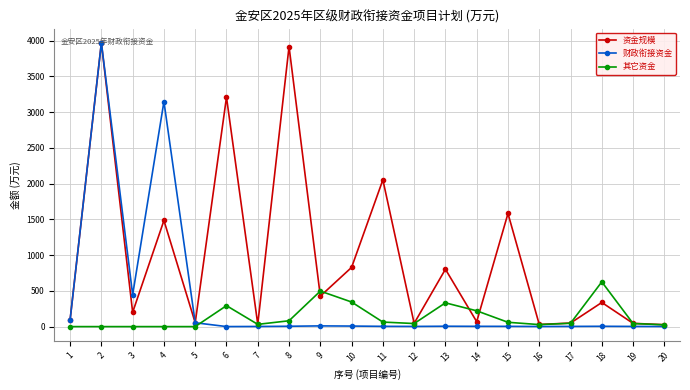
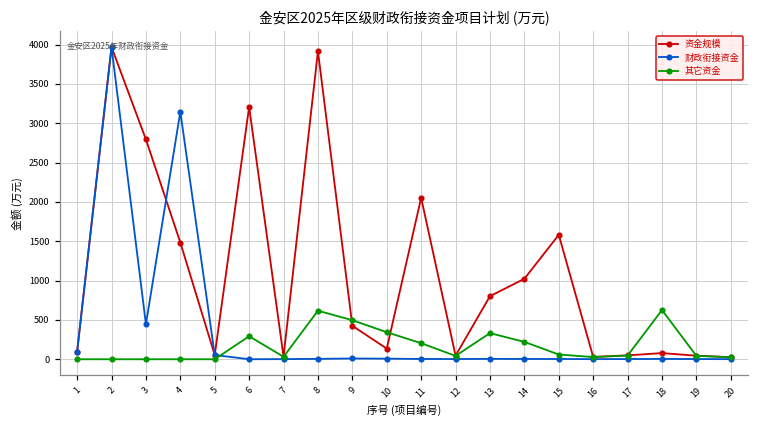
资金规模, 3: 200 -> 2800
其它资金, 8: 100 -> 600
资金规模, 10: 800 -> 100
其它资金, 11: 100 -> 200
资金规模, 14: 100 -> 1000
资金规模, 18: 300 -> 100
